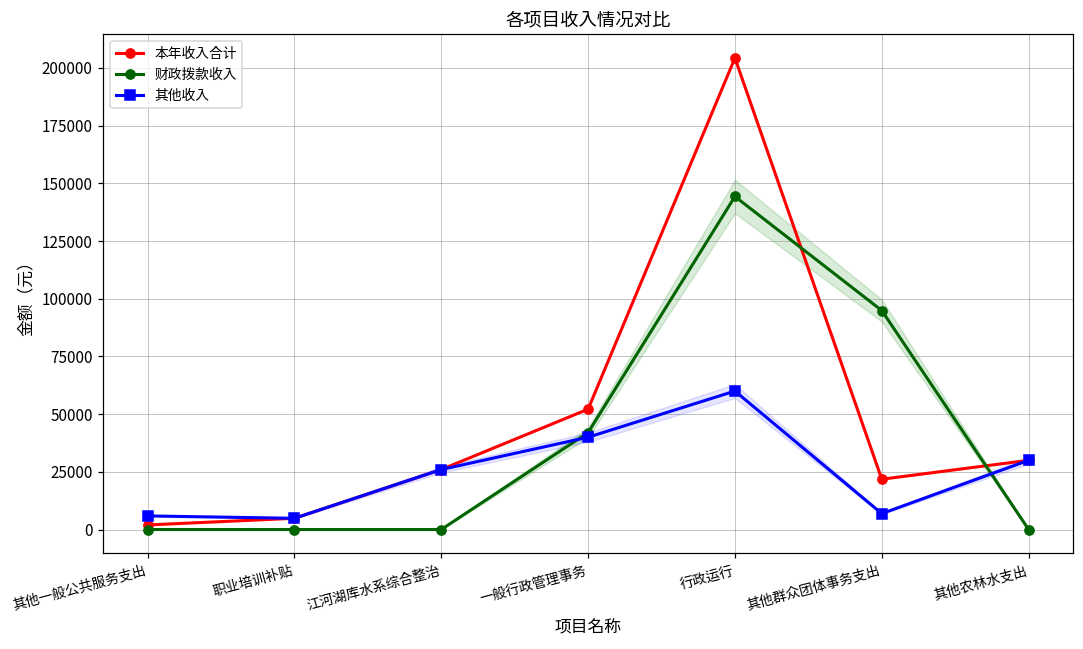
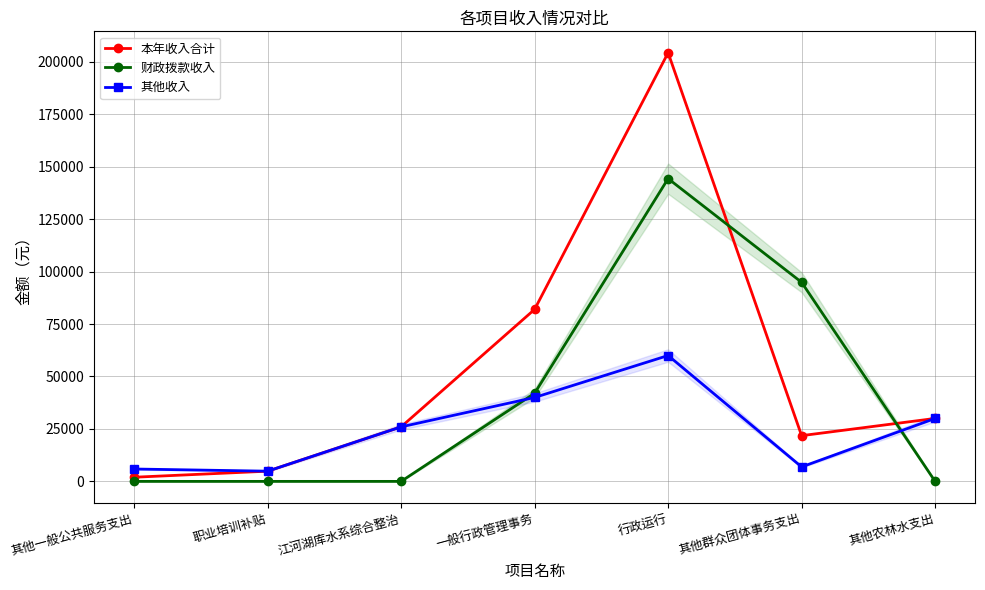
本年收入合计, 一般行政管理事务: 52000 -> 82000
